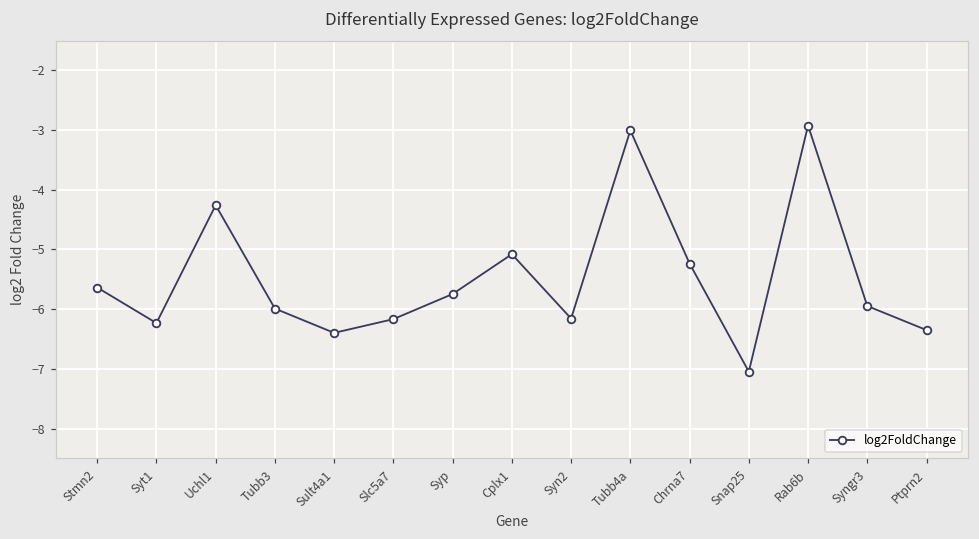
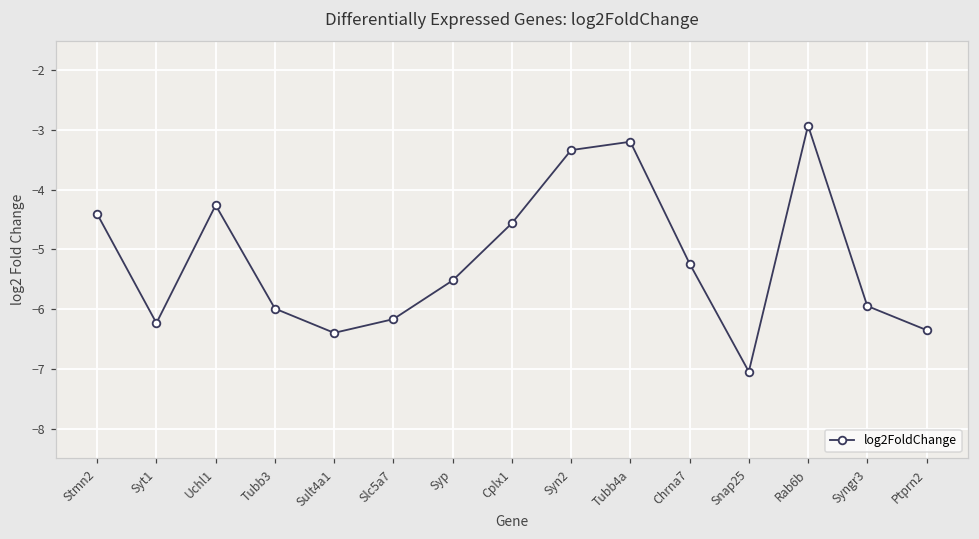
Stmn2: -5.6 -> -4.4
Syp: -5.7 -> -5.5
Cplx1: -5.1 -> -4.6
Syn2: -6.2 -> -3.3
Tubb4a: -3.0 -> -3.2
